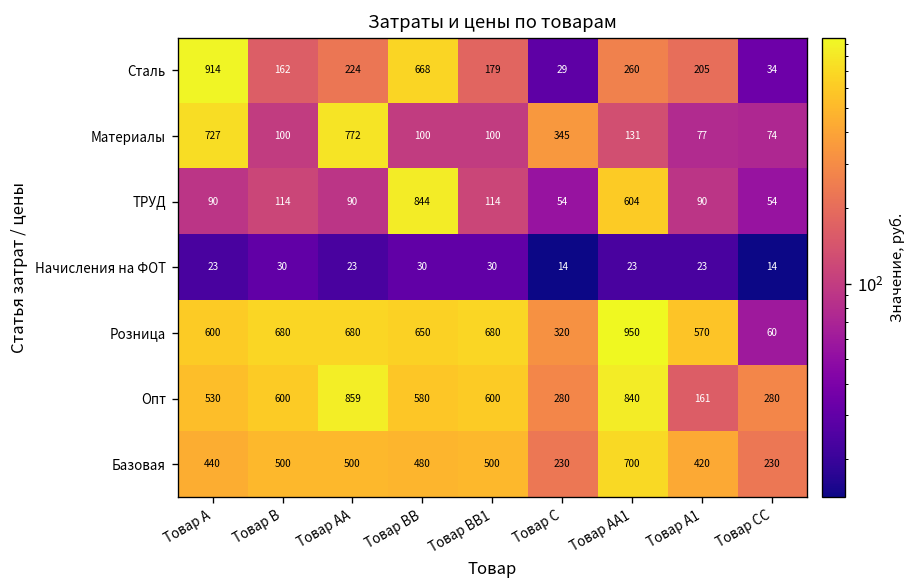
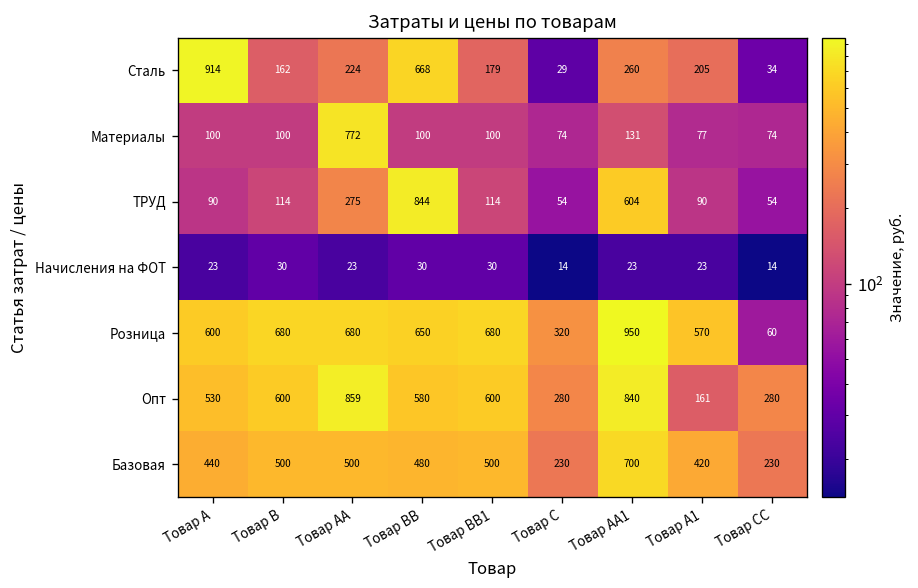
Материалы, Товар А: 727 -> 100
Материалы, Товар C: 345 -> 74
ТРУД, Товар АА: 90 -> 275
